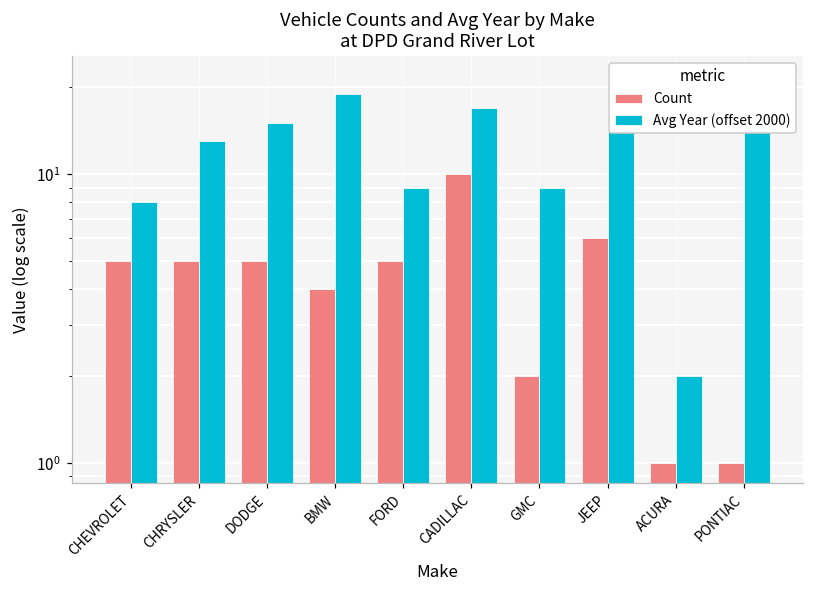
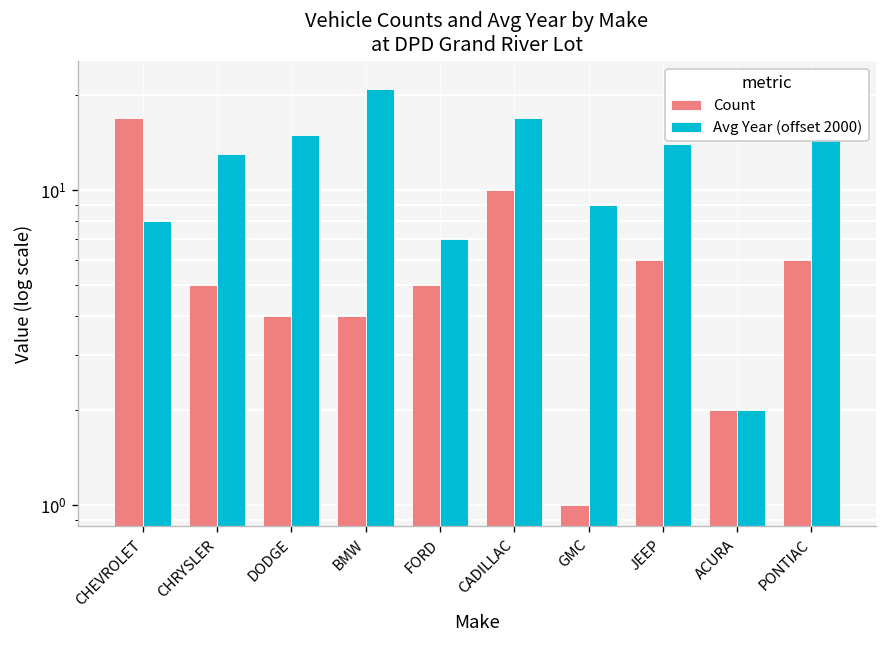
Count, CHEVROLET: 5 -> 17
Count, DODGE: 5 -> 4
Avg Year (offset 2000), BMW: 19 -> 21
Avg Year (offset 2000), FORD: 9.0 -> 7.0
Count, GMC: 2 -> 1
Count, ACURA: 1 -> 2
Count, PONTIAC: 1 -> 6
